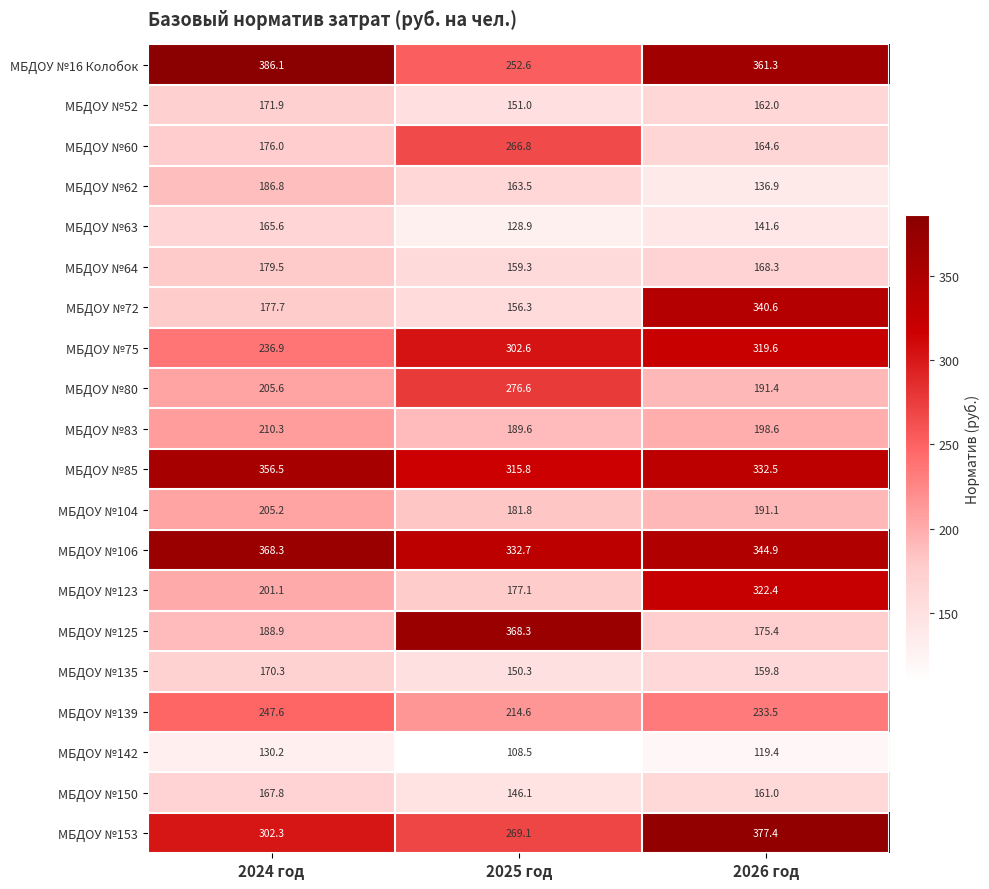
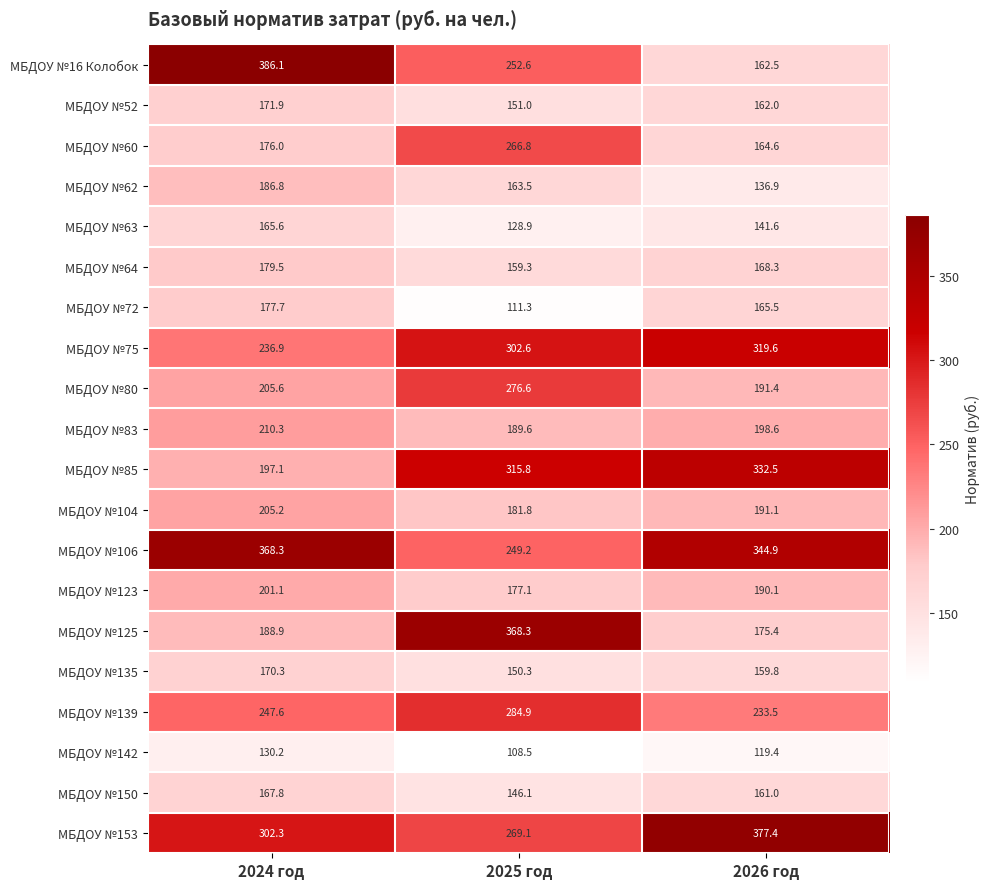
МБДОУ №16 Колобок, 2026 год: 361.3 -> 162.5
МБДОУ №72, 2025 год: 156.3 -> 111.3
МБДОУ №72, 2026 год: 340.6 -> 165.5
МБДОУ №85, 2024 год: 356.5 -> 197.1
МБДОУ №106, 2025 год: 332.7 -> 249.2
МБДОУ №123, 2026 год: 322.4 -> 190.1
МБДОУ №139, 2025 год: 214.6 -> 284.9
